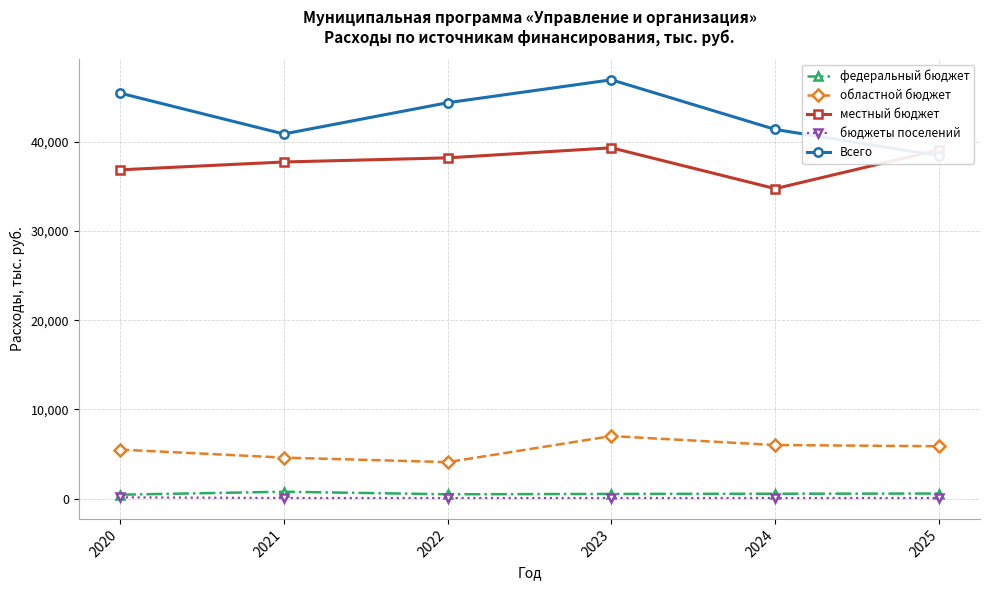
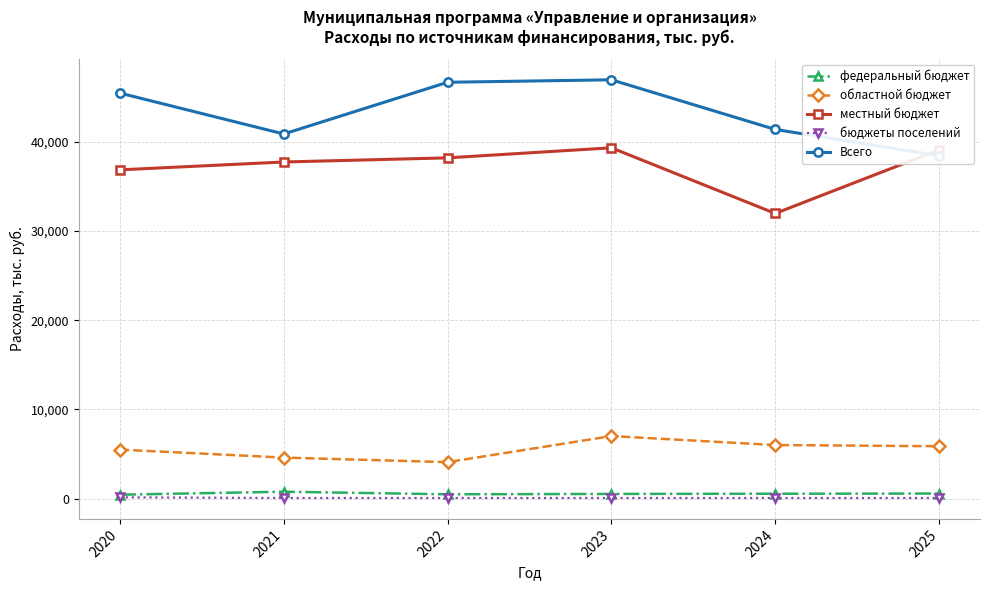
Всего, 2022: 44,000 -> 47,000
местный бюджет, 2024: 35,000 -> 32,000
